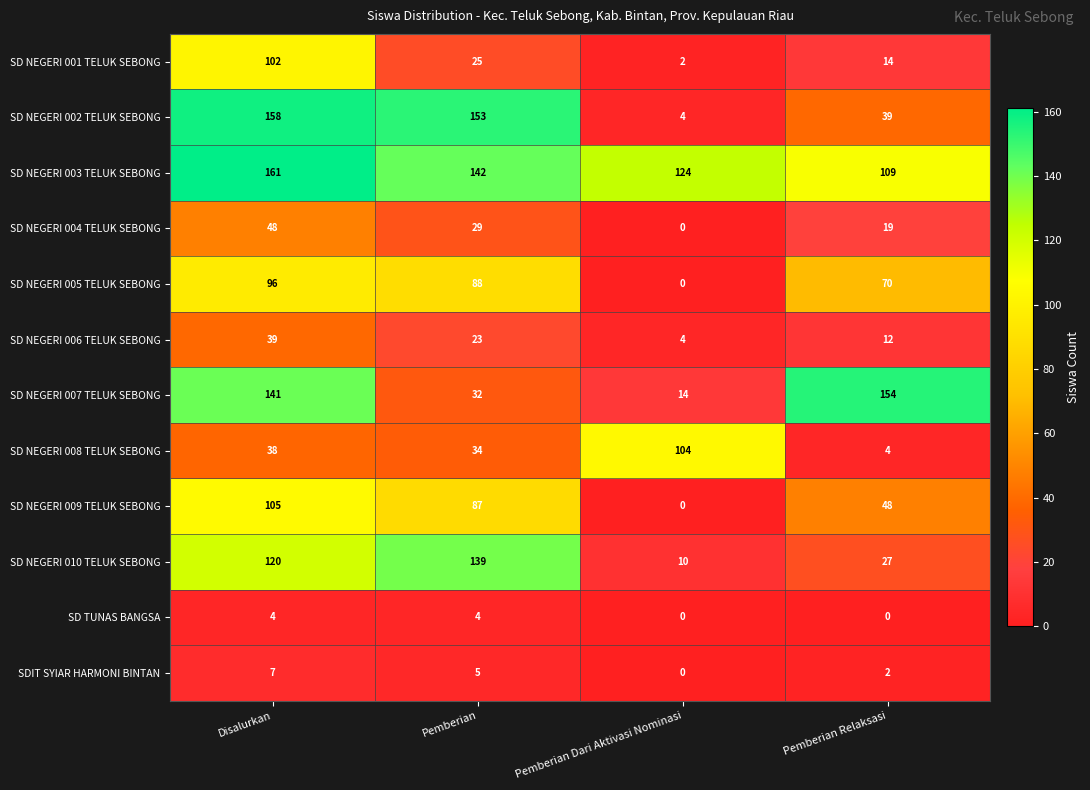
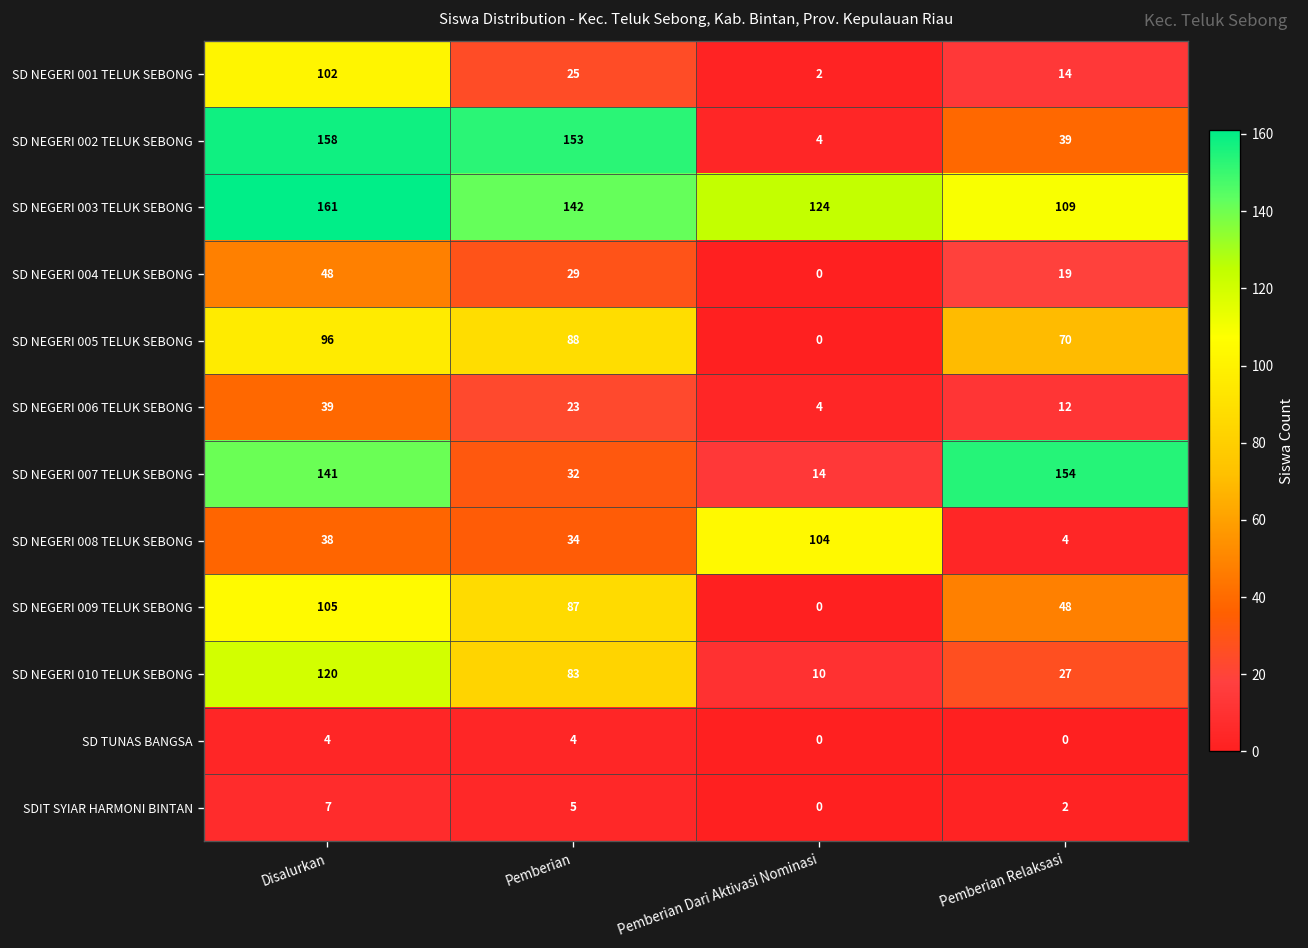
SD NEGERI 010 TELUK SEBONG, Pemberian: 139 -> 83
